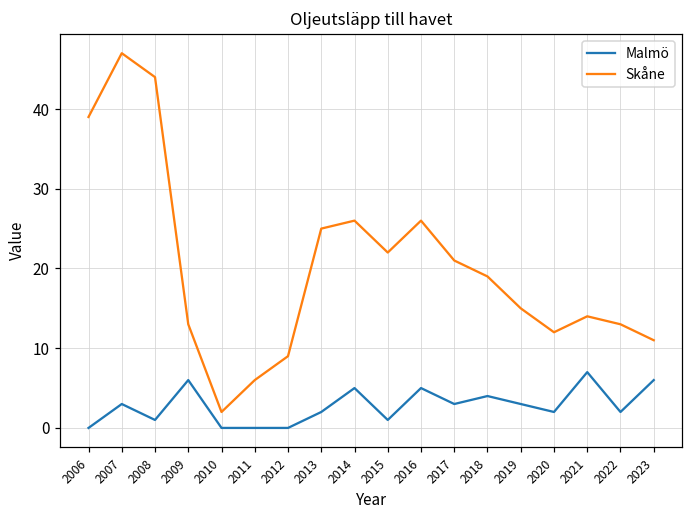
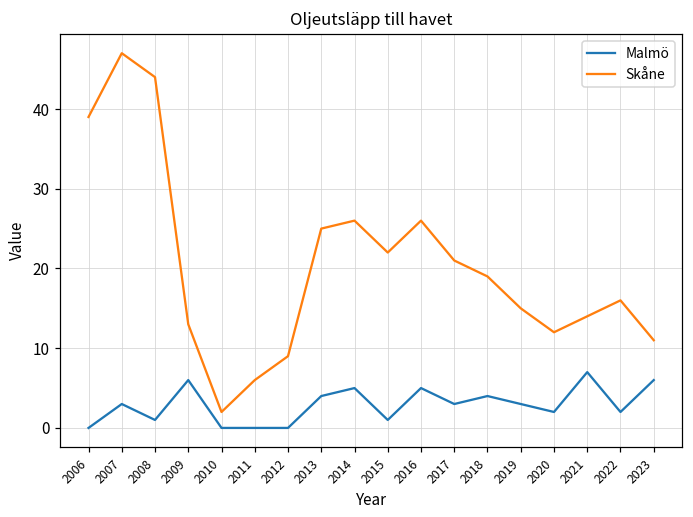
Malmö, 2013: 2 -> 4
Skåne, 2022: 13 -> 16
